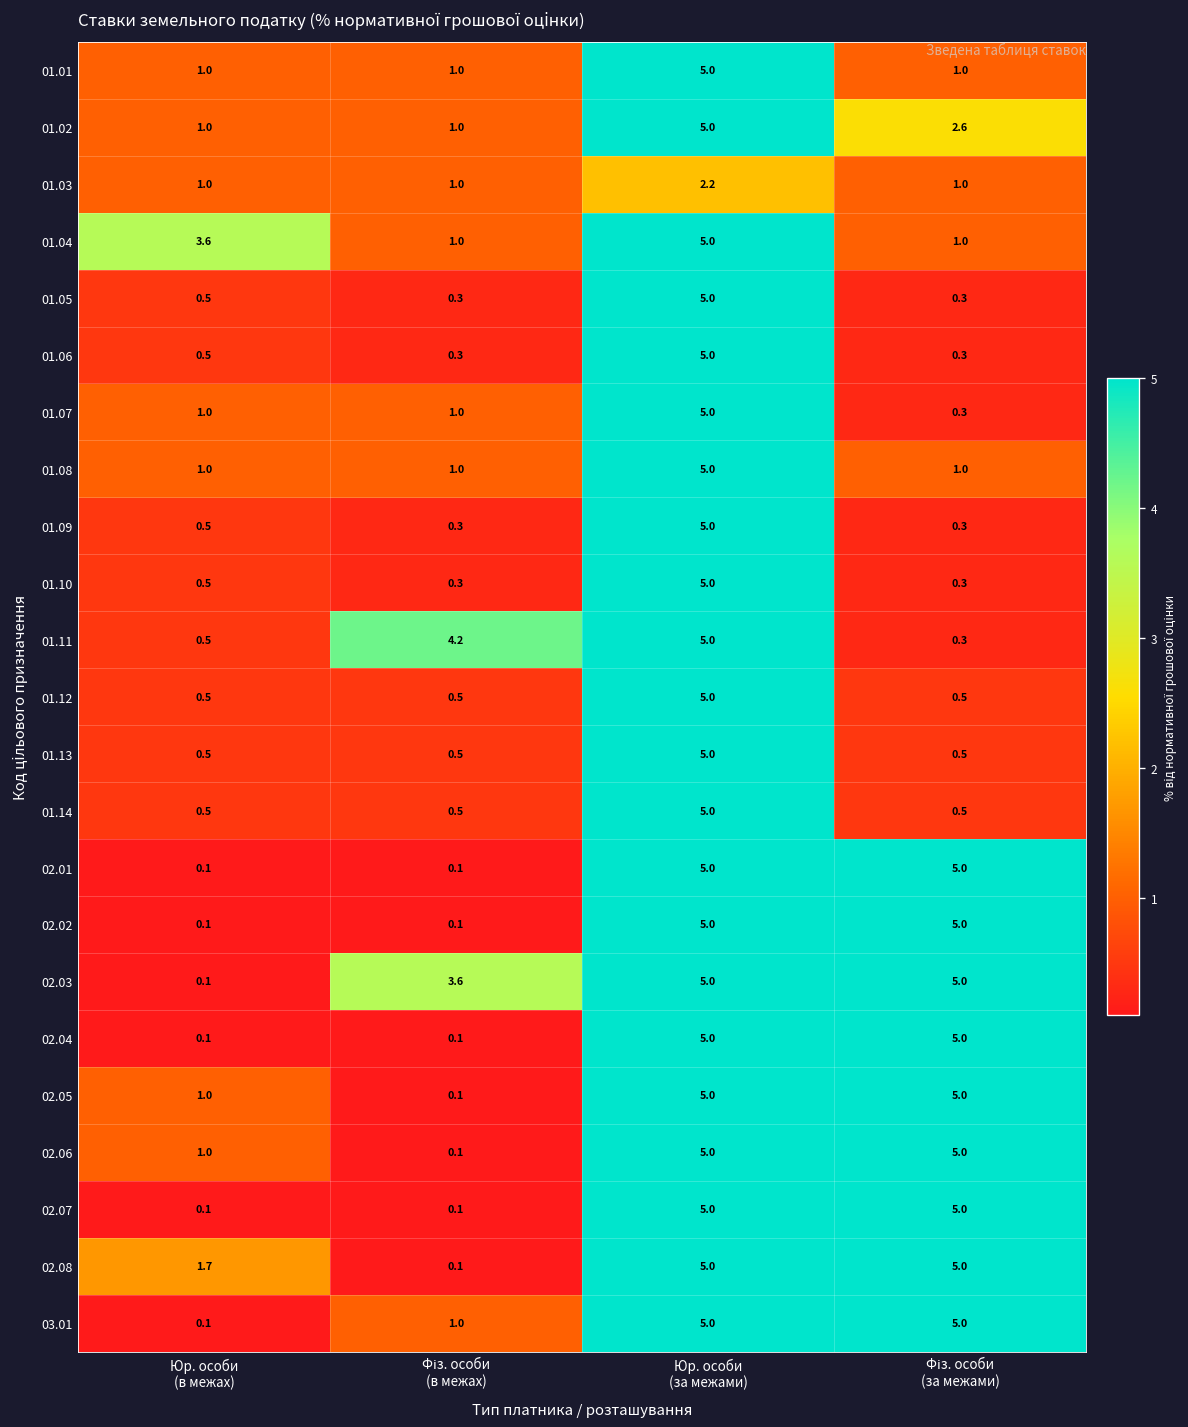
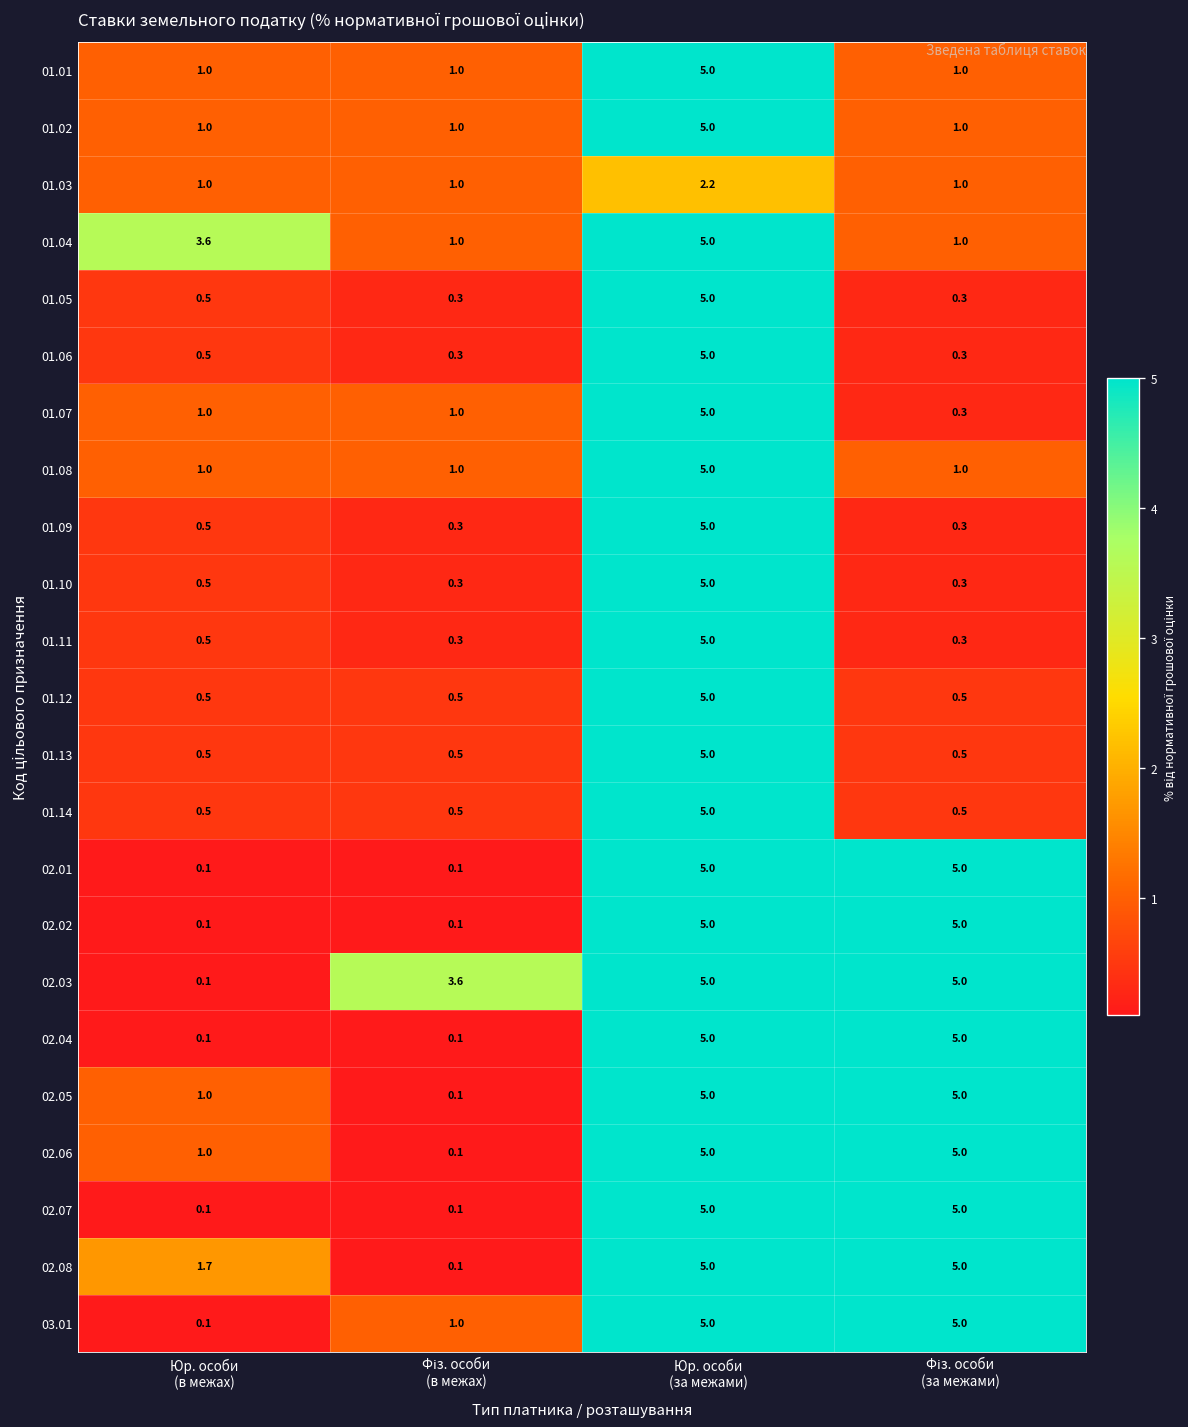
01.02, Фіз. особи (за межами): 2.6 -> 1.0
01.11, Фіз. особи (в межах): 4.2 -> 0.3
